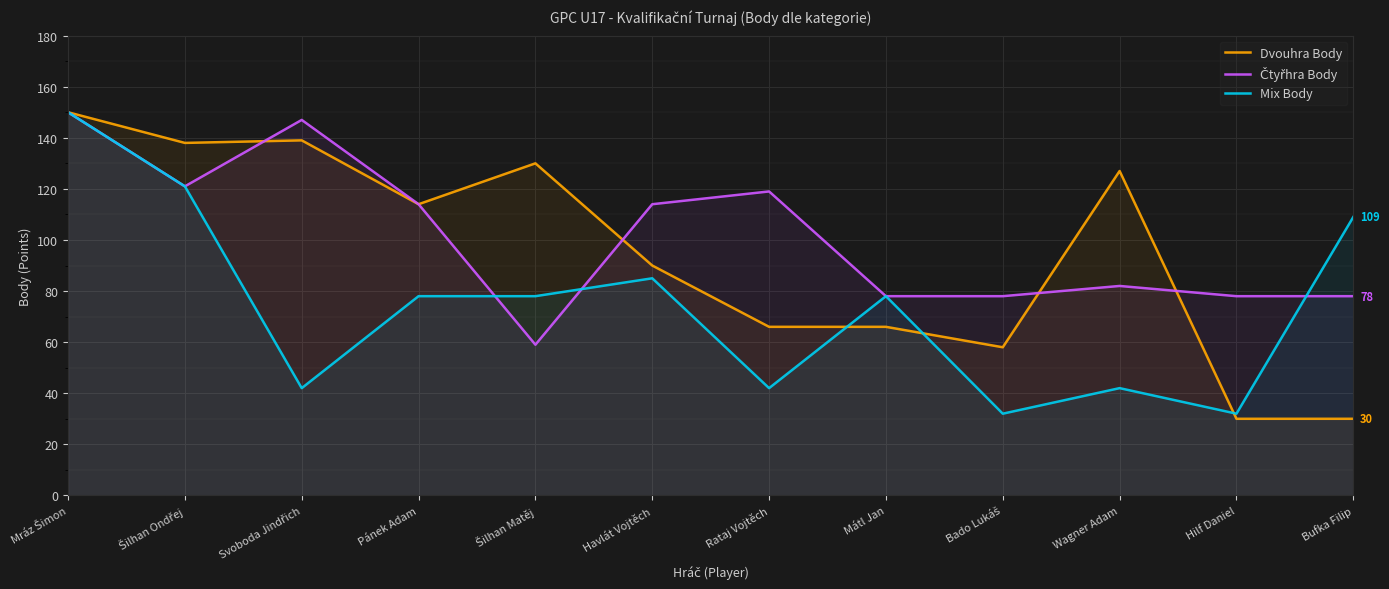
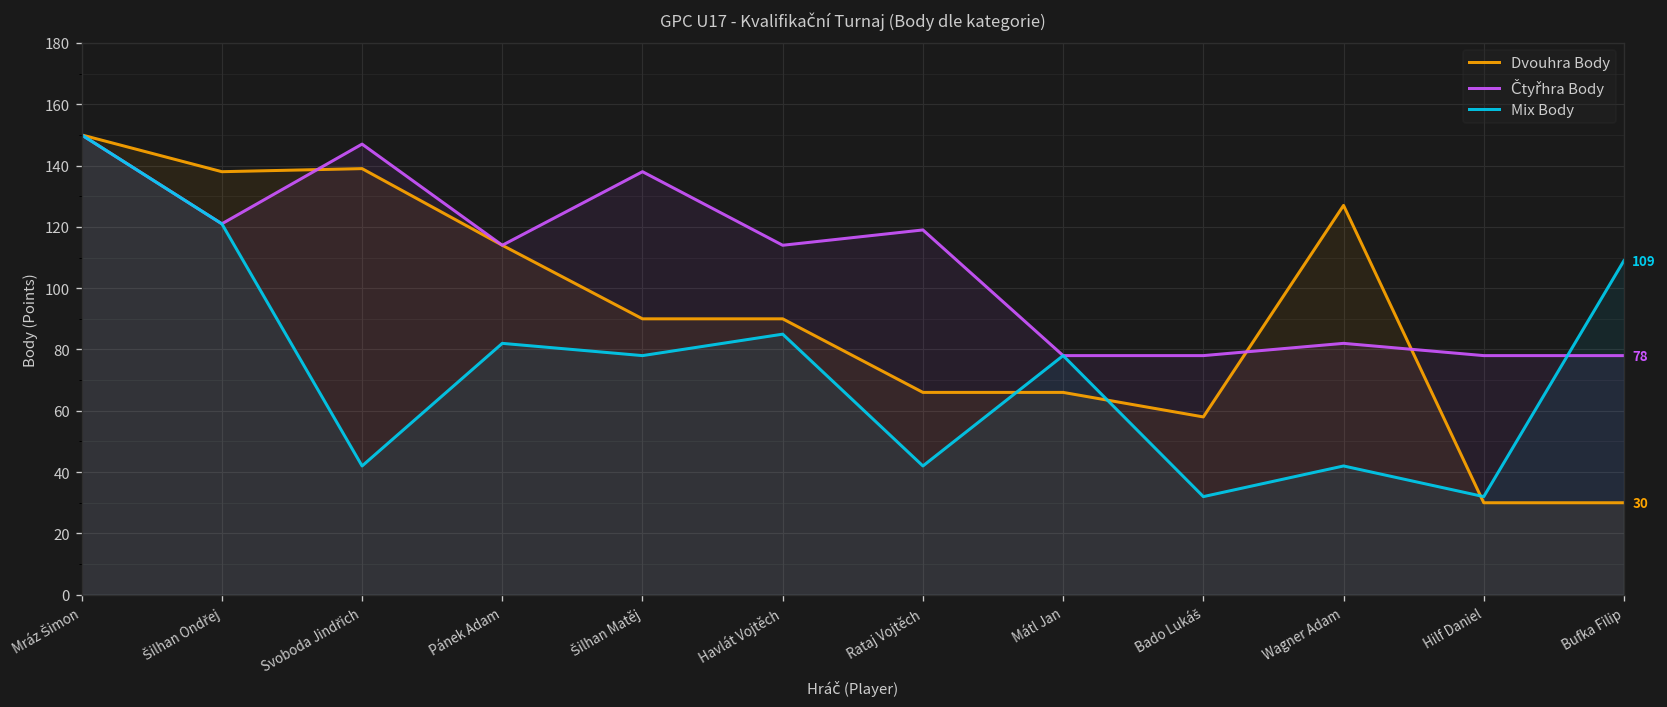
Mix Body, Pánek Adam: 78 -> 82
Dvouhra Body, Šilhan Matěj: 130 -> 90
Čtyřhra Body, Šilhan Matěj: 59 -> 138
